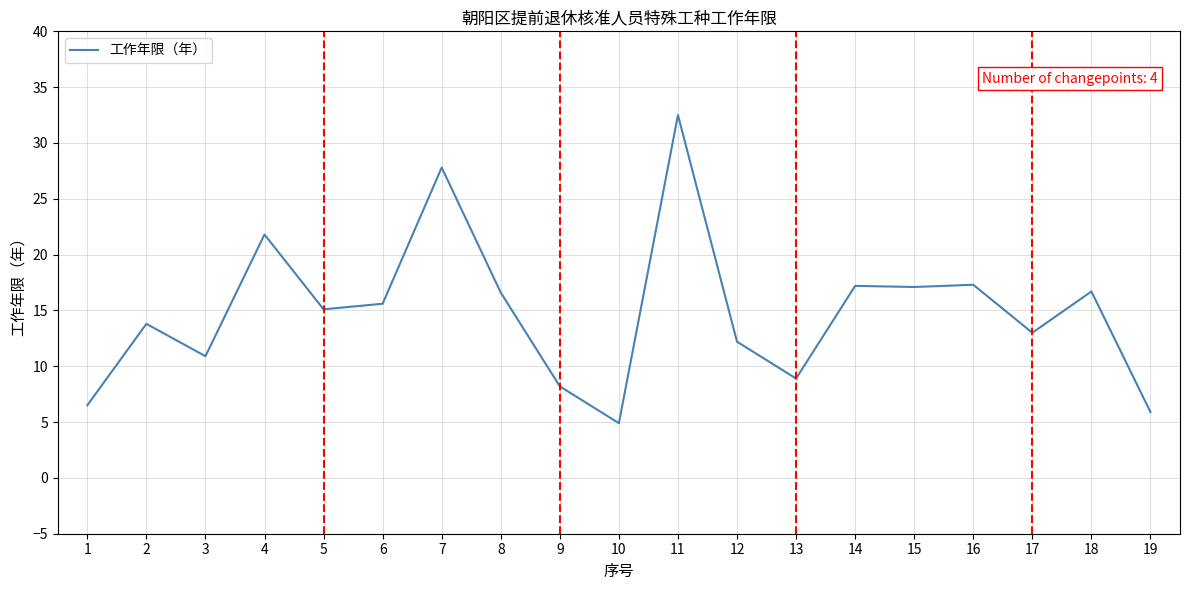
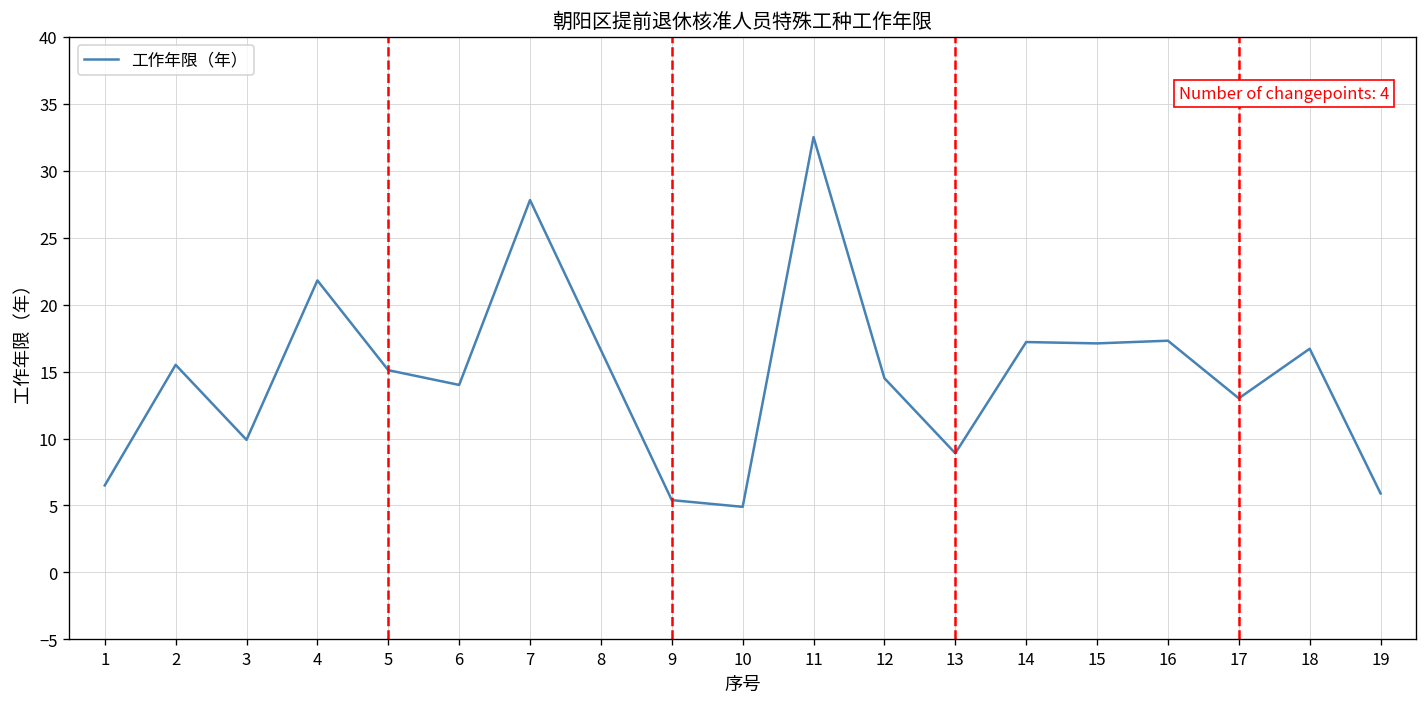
2: 13.8 -> 15.5
3: 10.9 -> 9.9
6: 15.6 -> 14.0
9: 8.2 -> 5.4
12: 12.2 -> 14.5
